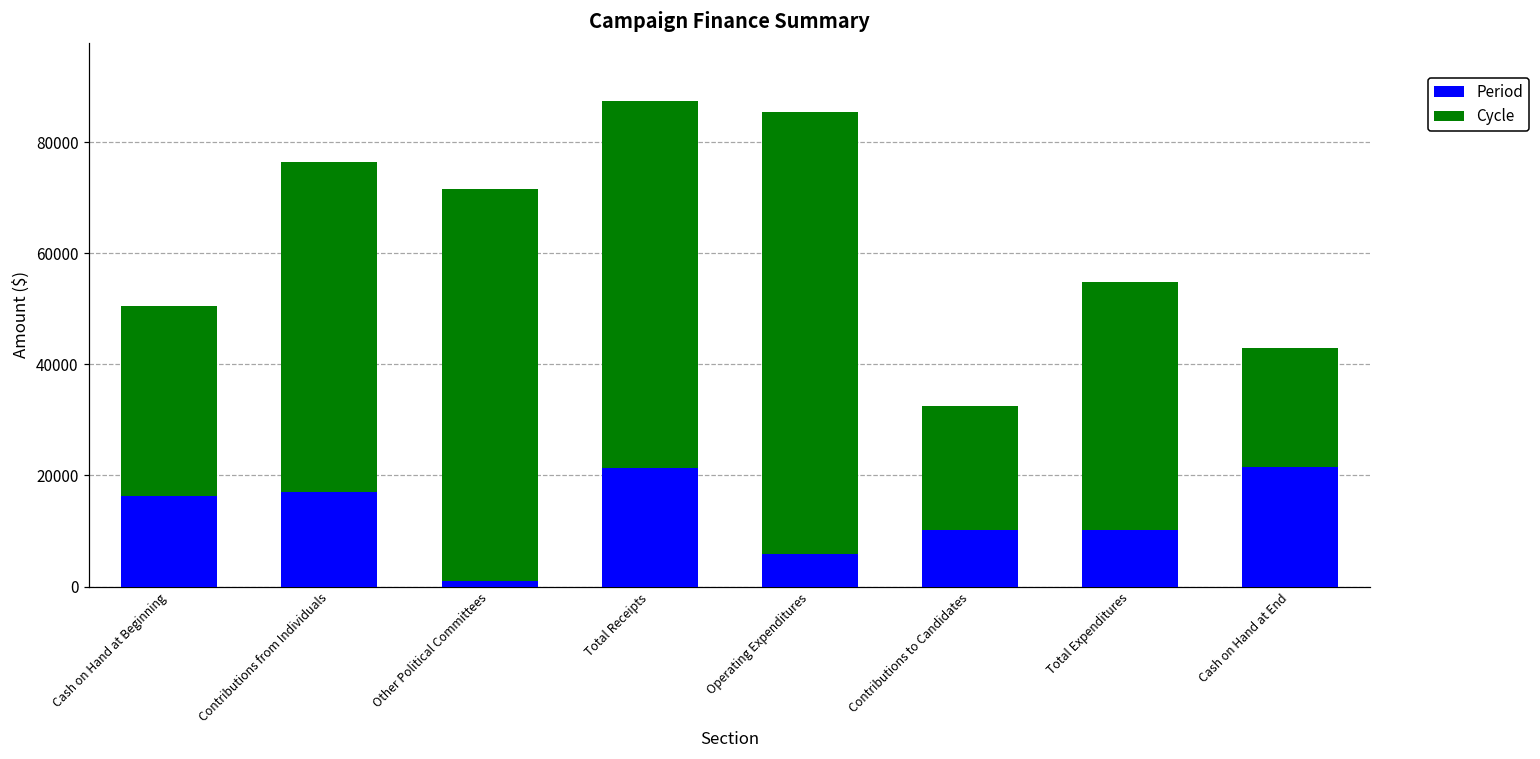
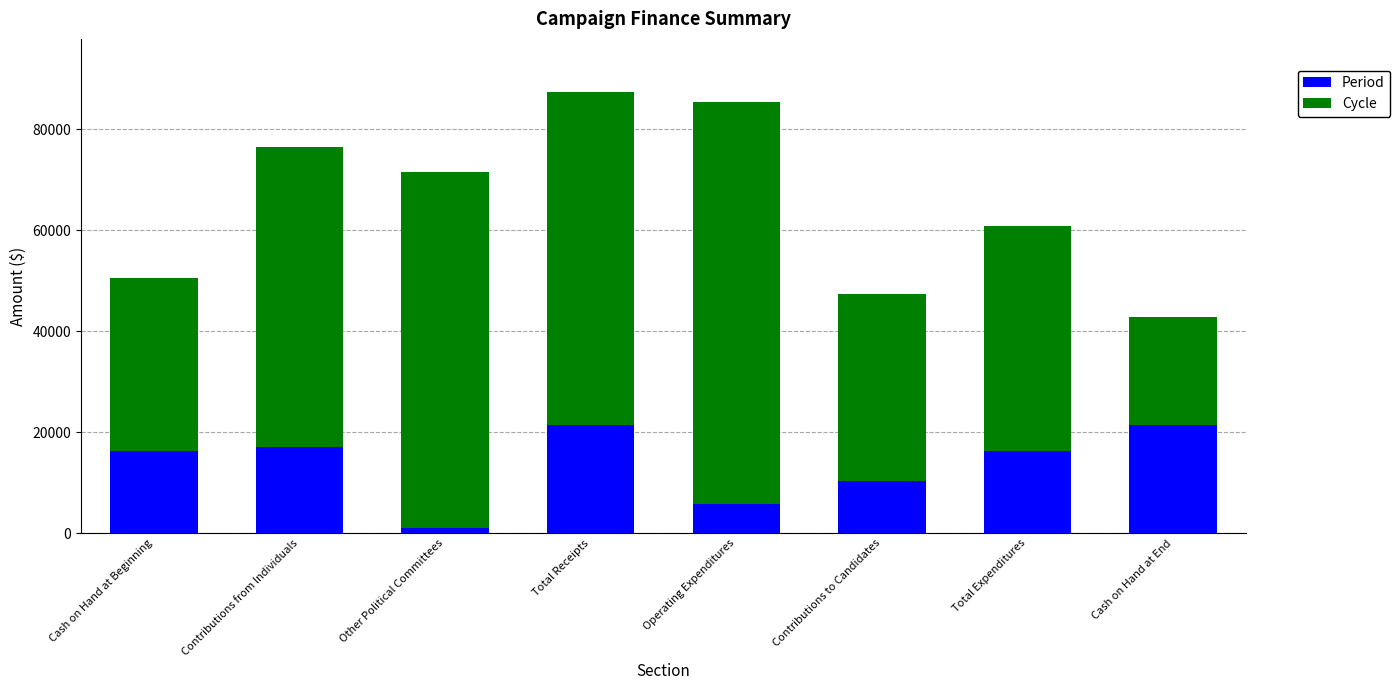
Cycle, Contributions to Candidates: 22000 -> 37000
Period, Total Expenditures: 10000 -> 16000
